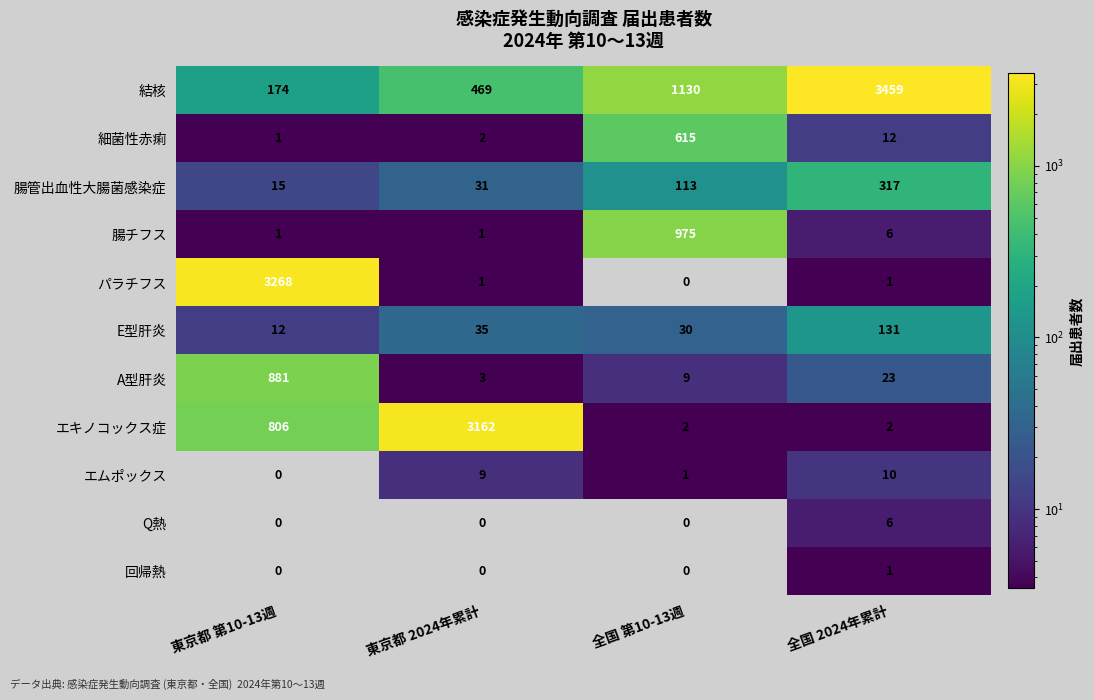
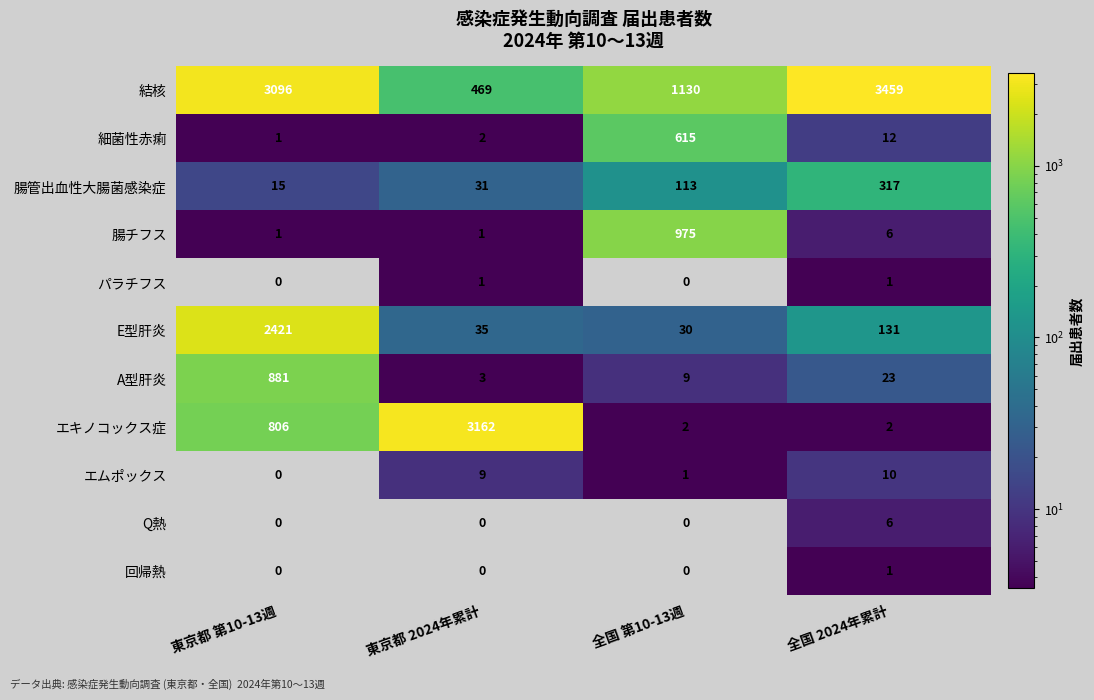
結核, 東京都 第10-13週: 174 -> 3096
パラチフス, 東京都 第10-13週: 3268 -> 0
E型肝炎, 東京都 第10-13週: 12 -> 2421
